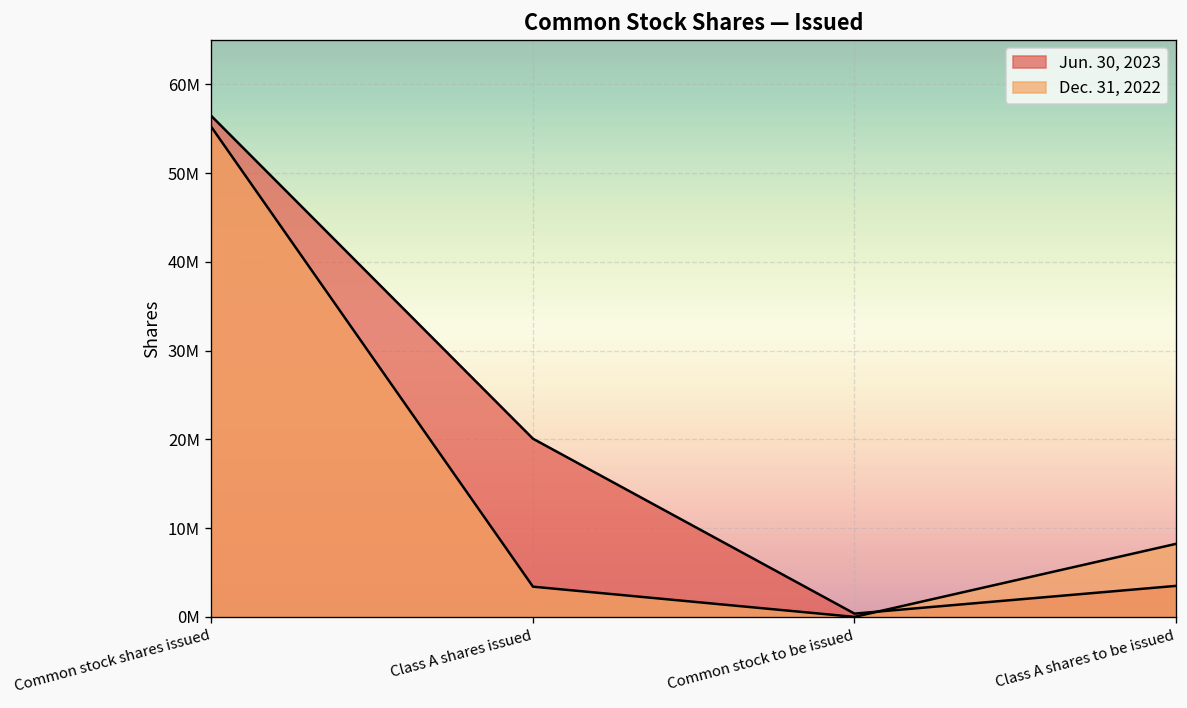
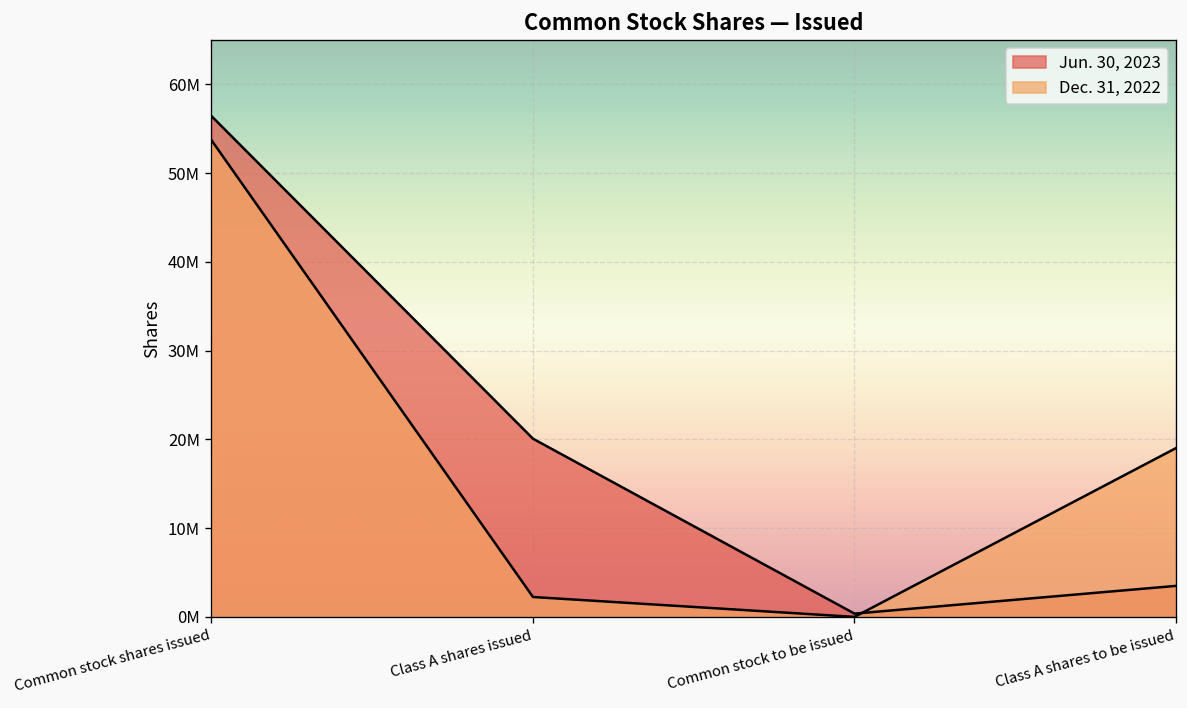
Dec. 31, 2022, Common stock shares issued: 55000000 -> 54000000
Dec. 31, 2022, Class A shares issued: 3000000 -> 2000000
Dec. 31, 2022, Class A shares to be issued: 8000000 -> 19000000
